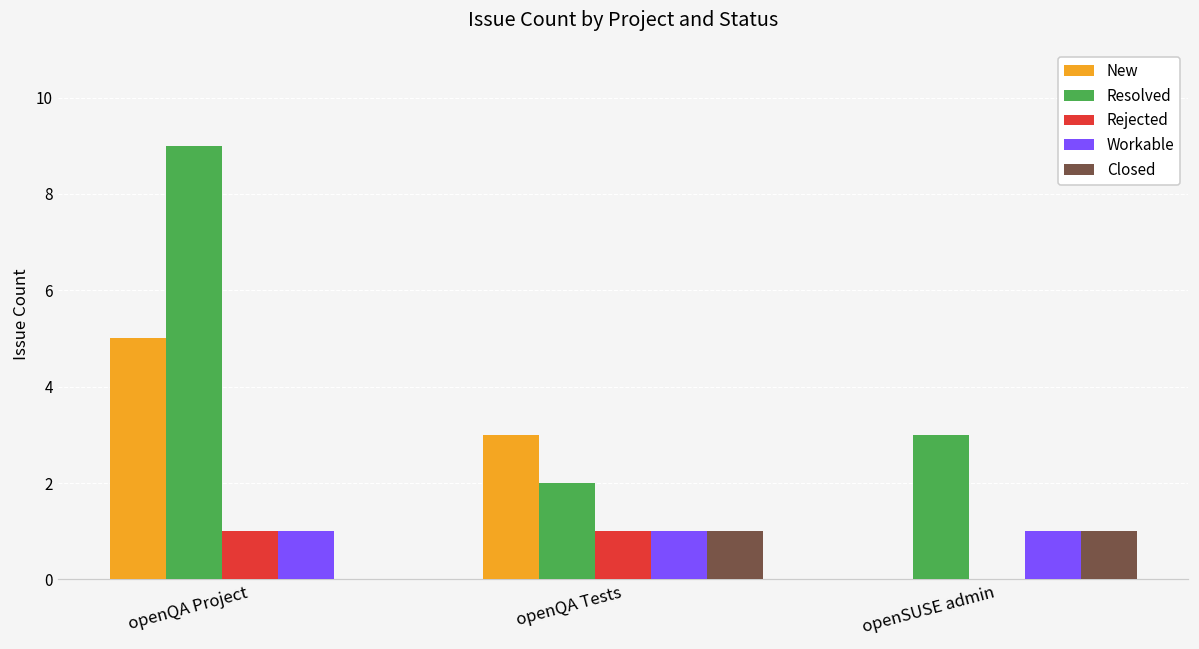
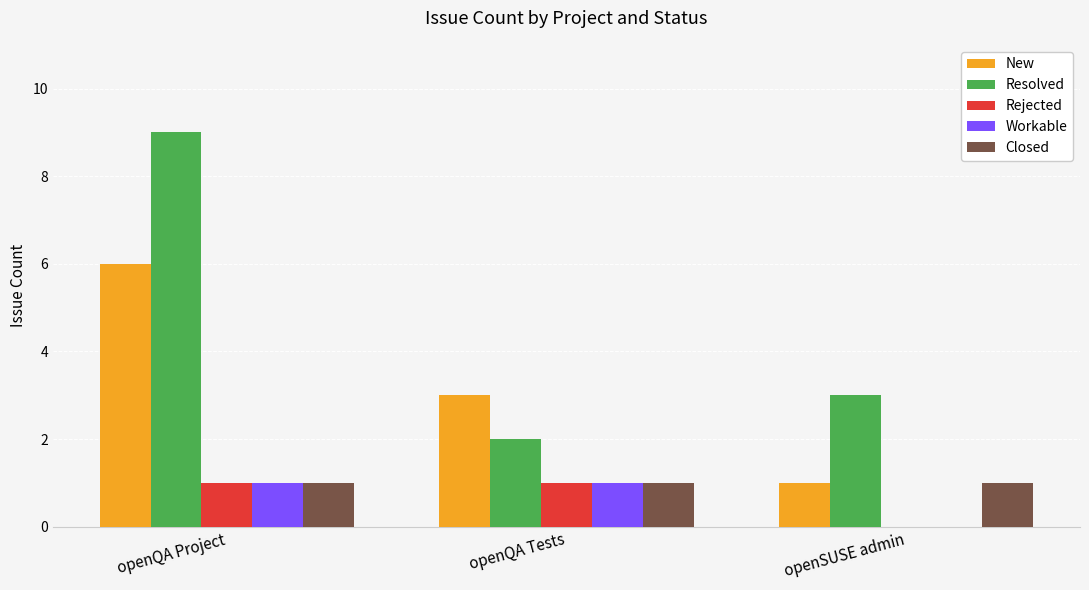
New, openQA Project: 5 -> 6
Closed, openQA Project: 0 -> 1
New, openSUSE admin: 0 -> 1
Workable, openSUSE admin: 1 -> 0
